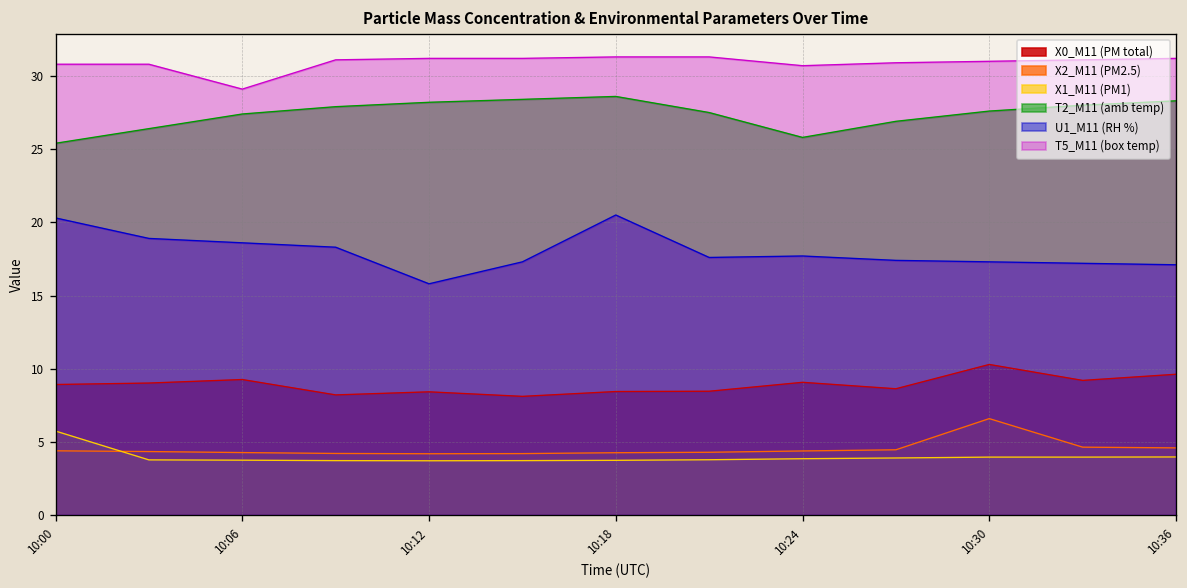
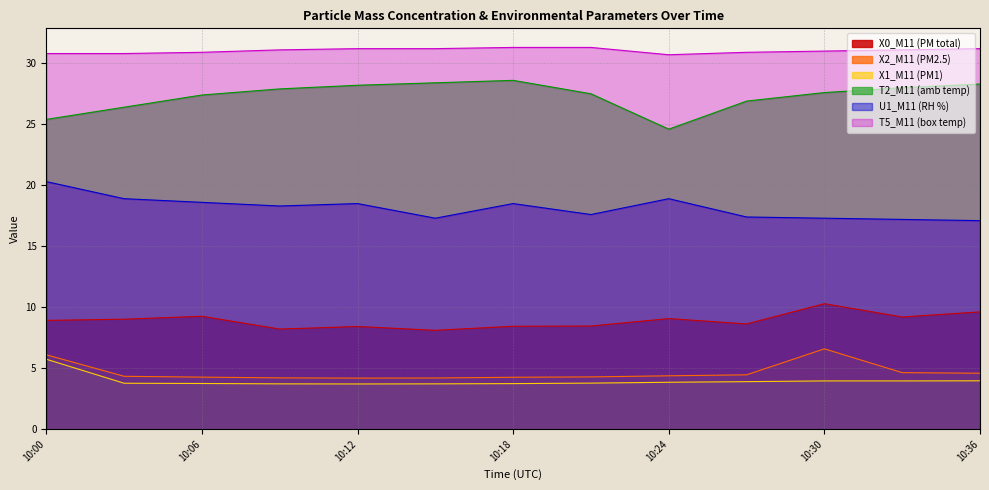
X2_M11 (PM2.5), 10:00: 4.4 -> 6.1
T5_M11 (box temp), 10:06: 29.1 -> 30.9
U1_M11 (RH %), 10:12: 15.8 -> 18.5
U1_M11 (RH %), 10:18: 20.5 -> 18.5
T2_M11 (amb temp), 10:24: 25.8 -> 24.6
U1_M11 (RH %), 10:24: 17.7 -> 18.9
